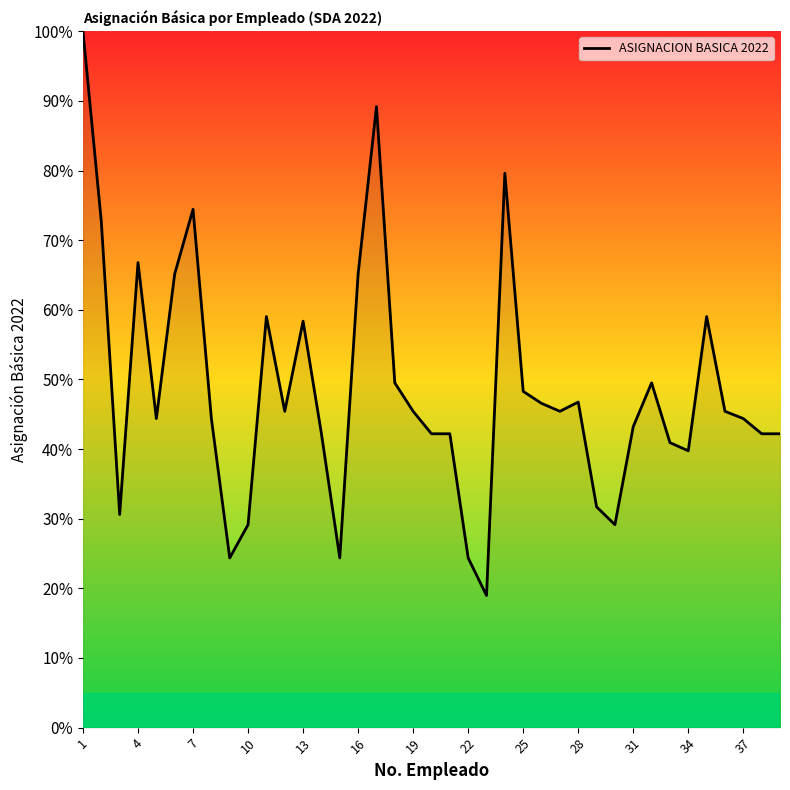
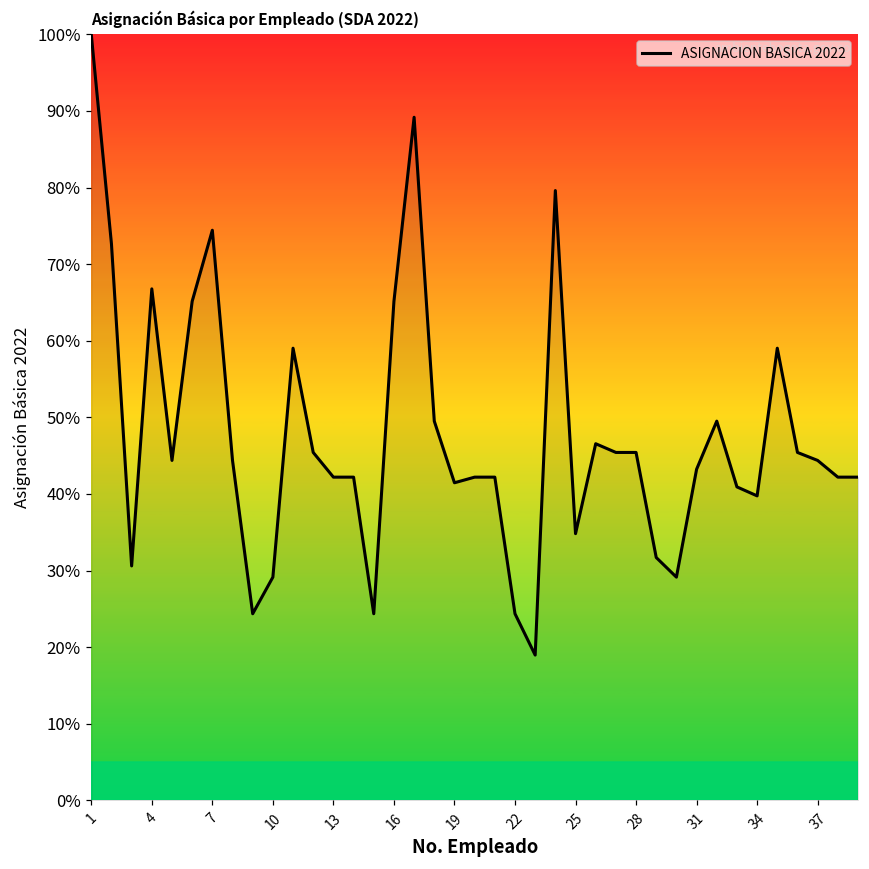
13: 58% -> 42%
19: 45% -> 41%
25: 48% -> 35%
28: 47% -> 45%
